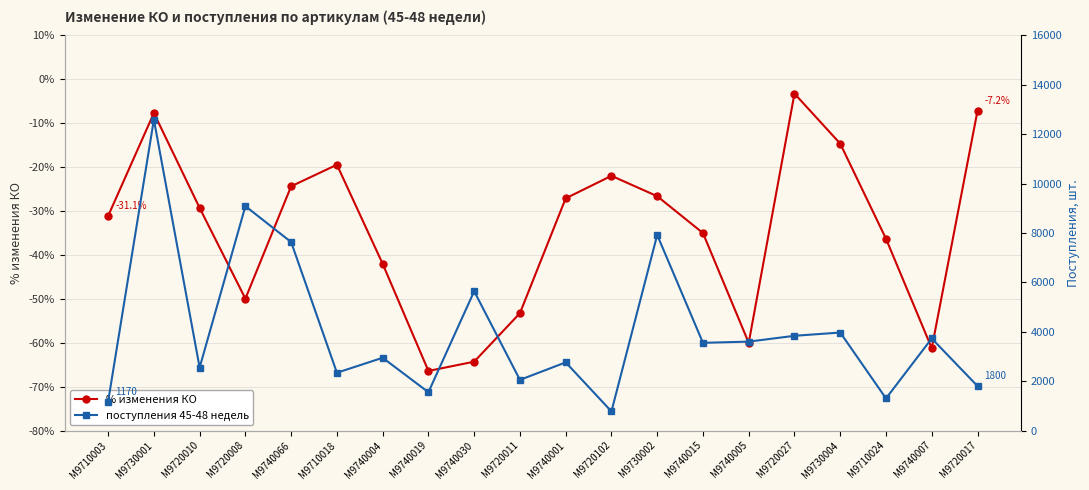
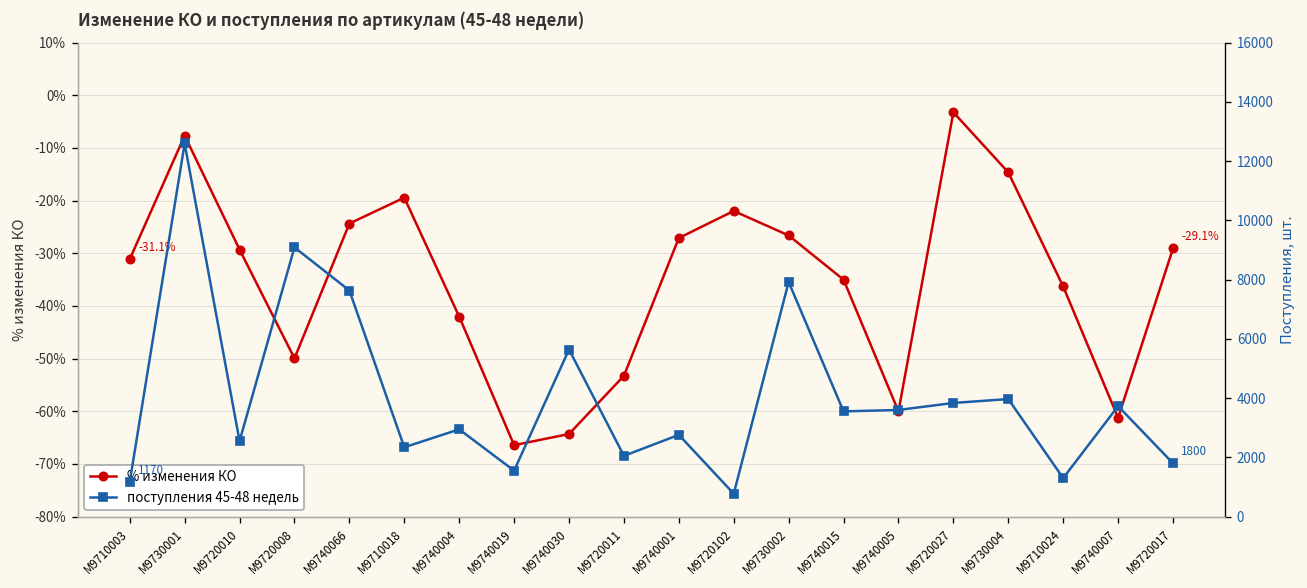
% изменения КО, M9720017: -7.2% -> -29.1%
